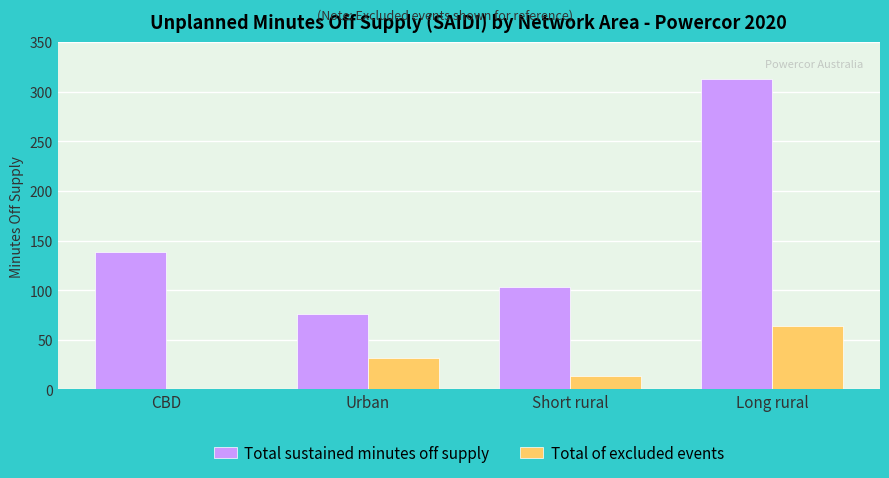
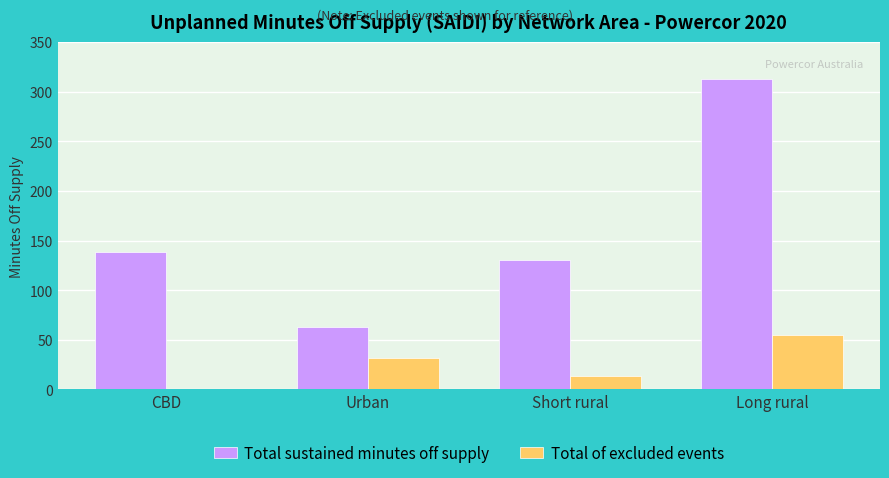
Total sustained minutes off supply, Urban: 80 -> 60
Total sustained minutes off supply, Short rural: 100 -> 130
Total of excluded events, Long rural: 60 -> 50
